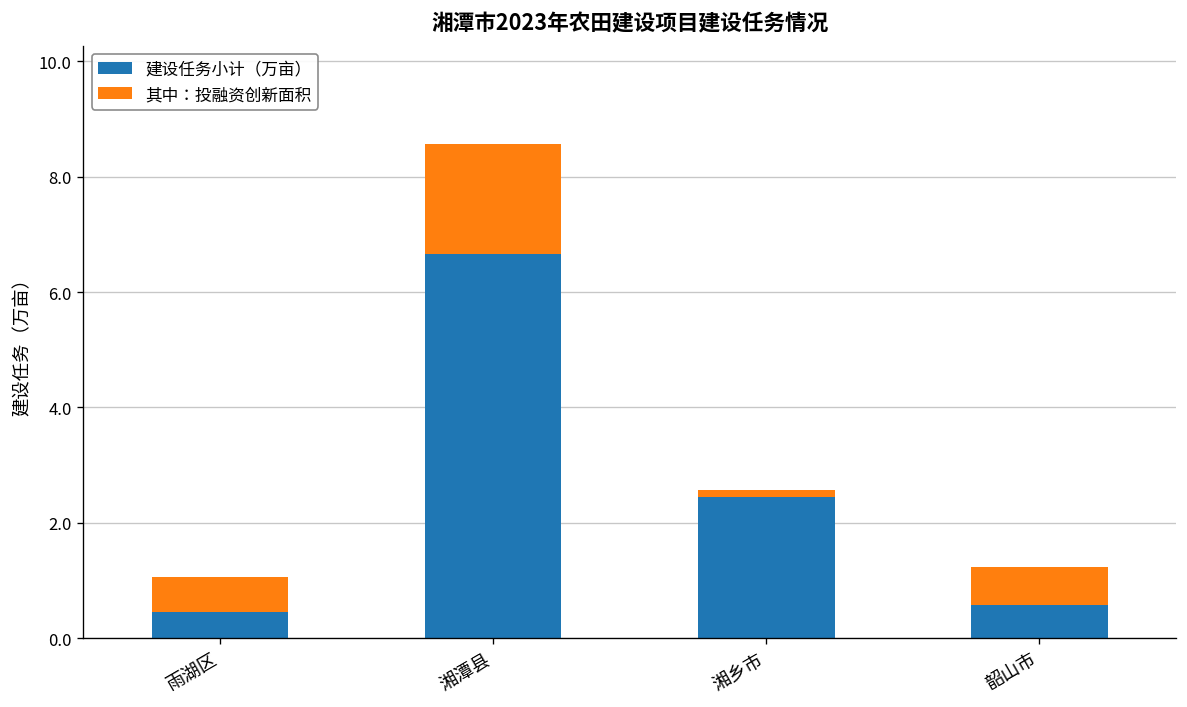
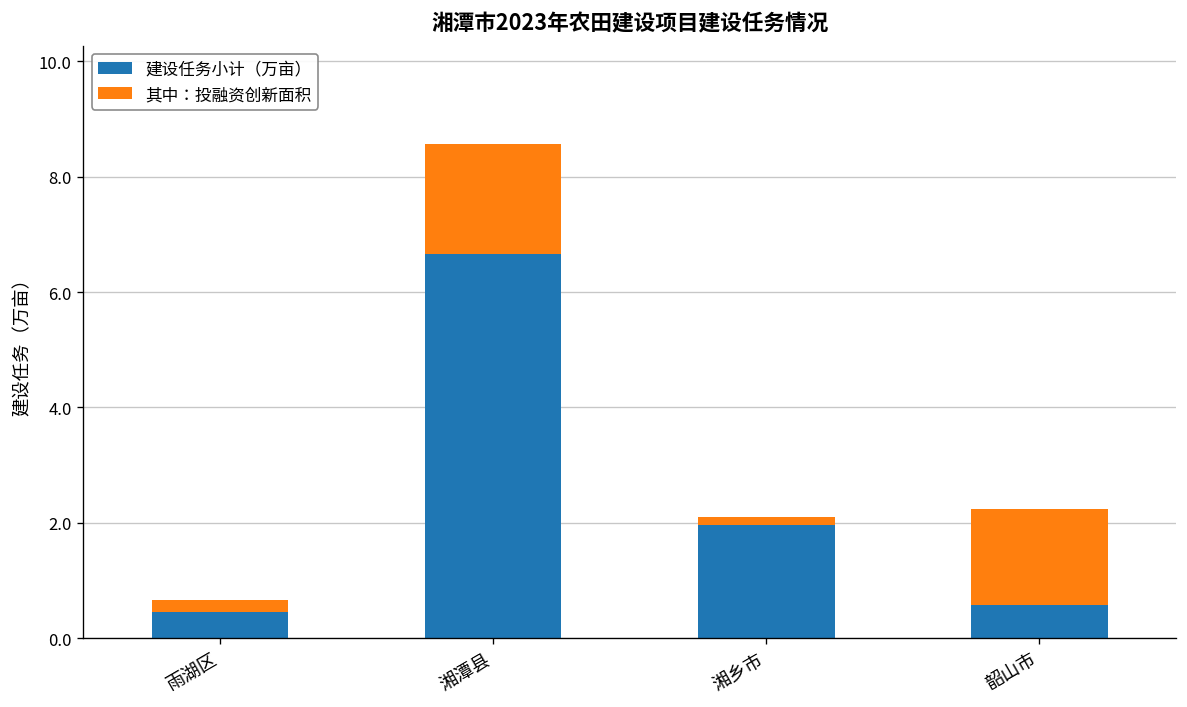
其中：投融资创新面积, 雨湖区: 0.6 -> 0.2
建设任务小计（万亩）, 湘乡市: 2.5 -> 2.0
其中：投融资创新面积, 韶山市: 0.7 -> 1.7
